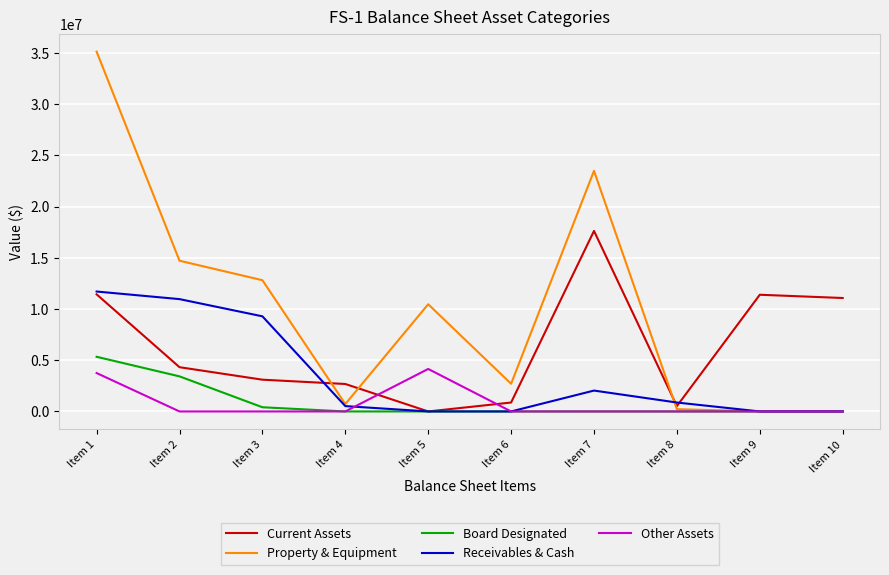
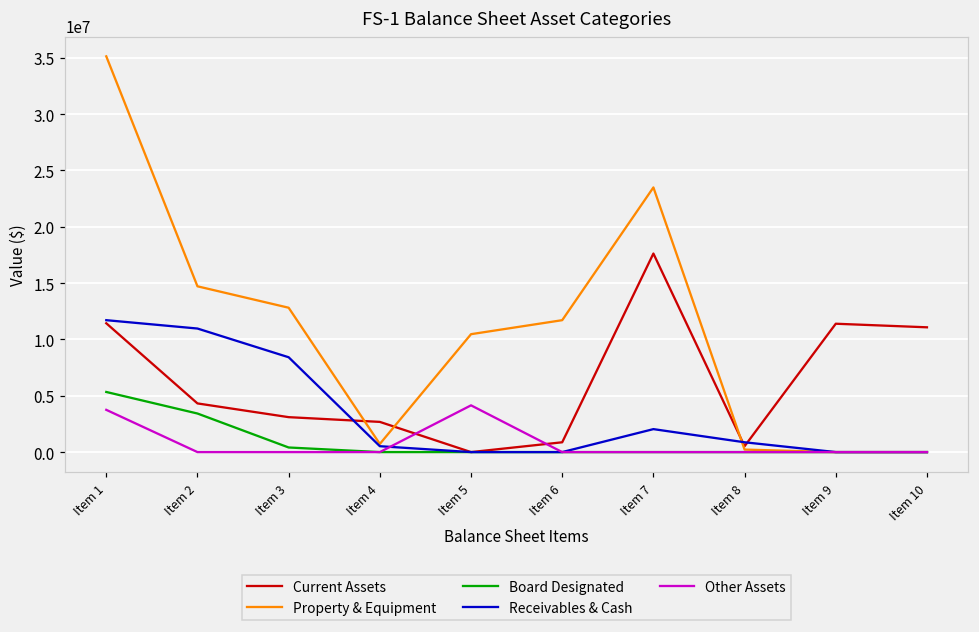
Receivables & Cash, Item 3: 9300000 -> 8400000
Property & Equipment, Item 6: 2700000 -> 11700000
